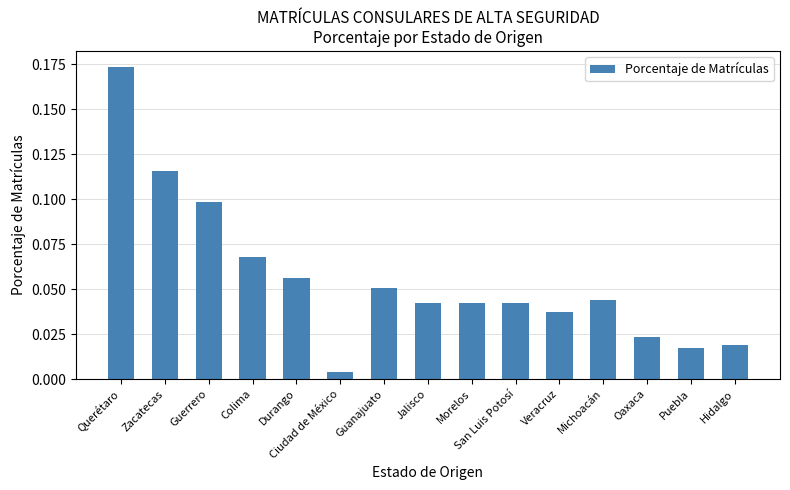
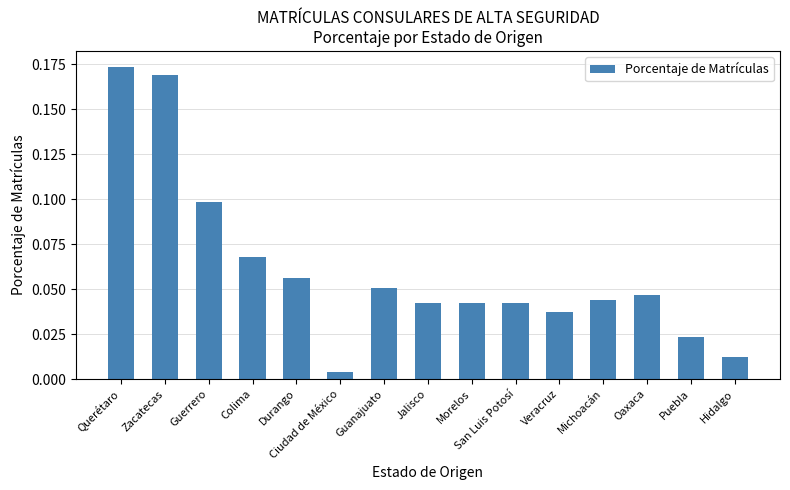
Zacatecas: 0.115 -> 0.169
Oaxaca: 0.023 -> 0.047
Puebla: 0.017 -> 0.023
Hidalgo: 0.019 -> 0.012
